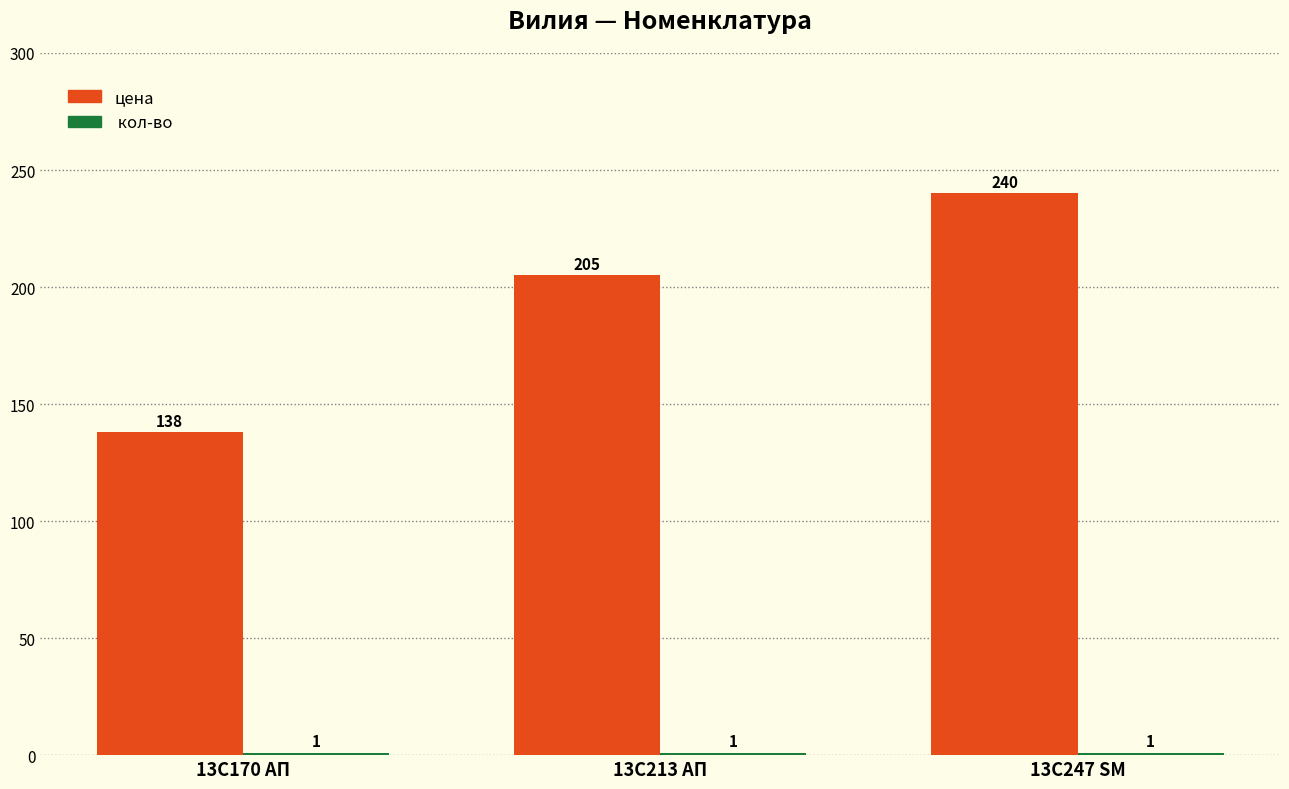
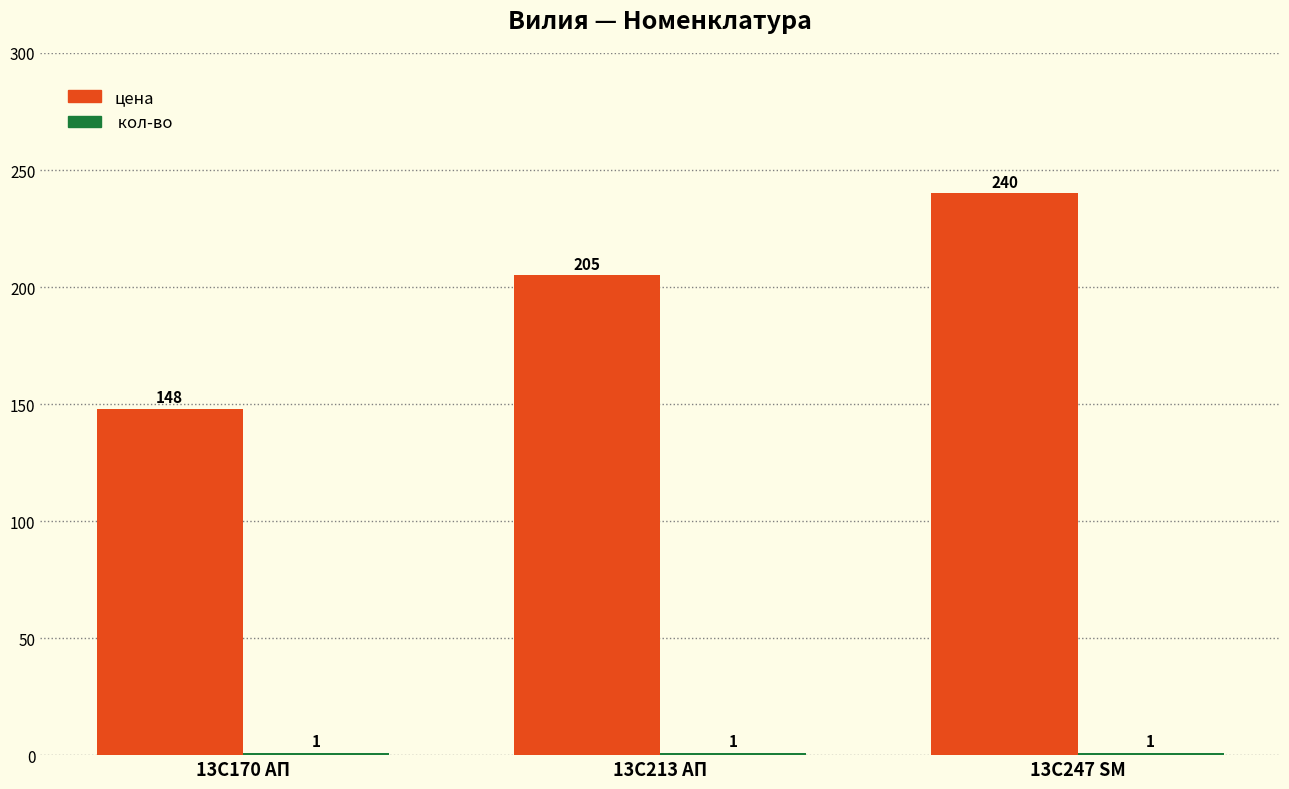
цена, 13С170 АП: 138 -> 148
